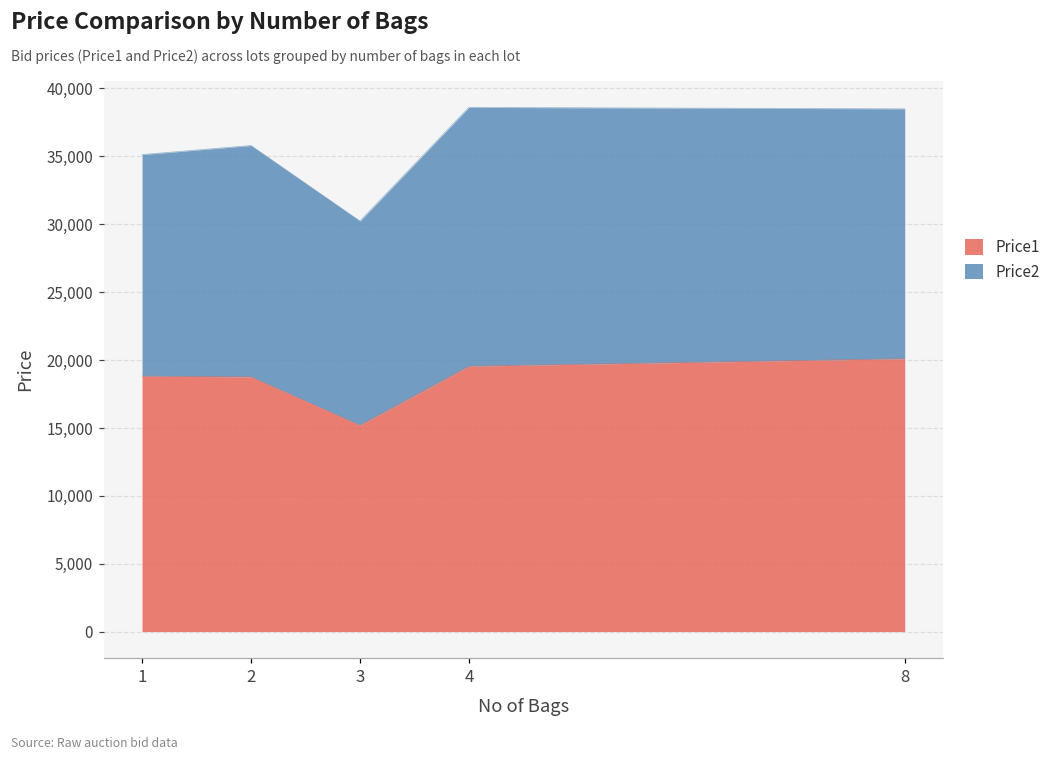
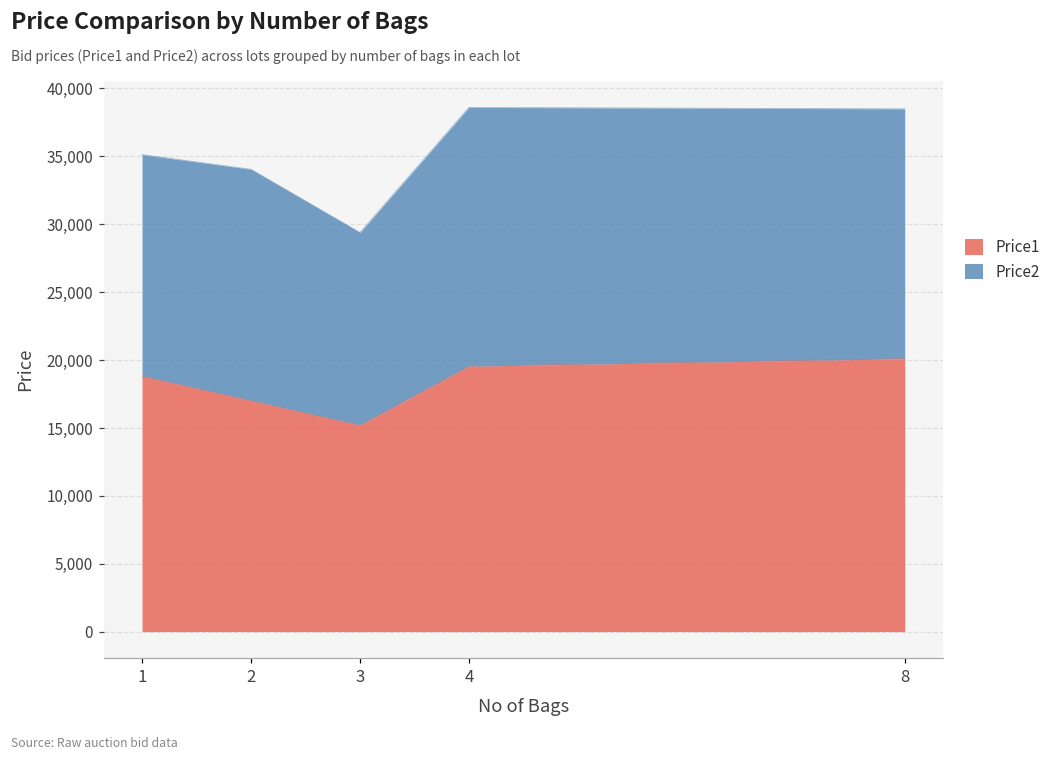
Price1, 2: 18,800 -> 17,000
Price2, 3: 15,000 -> 14,200
